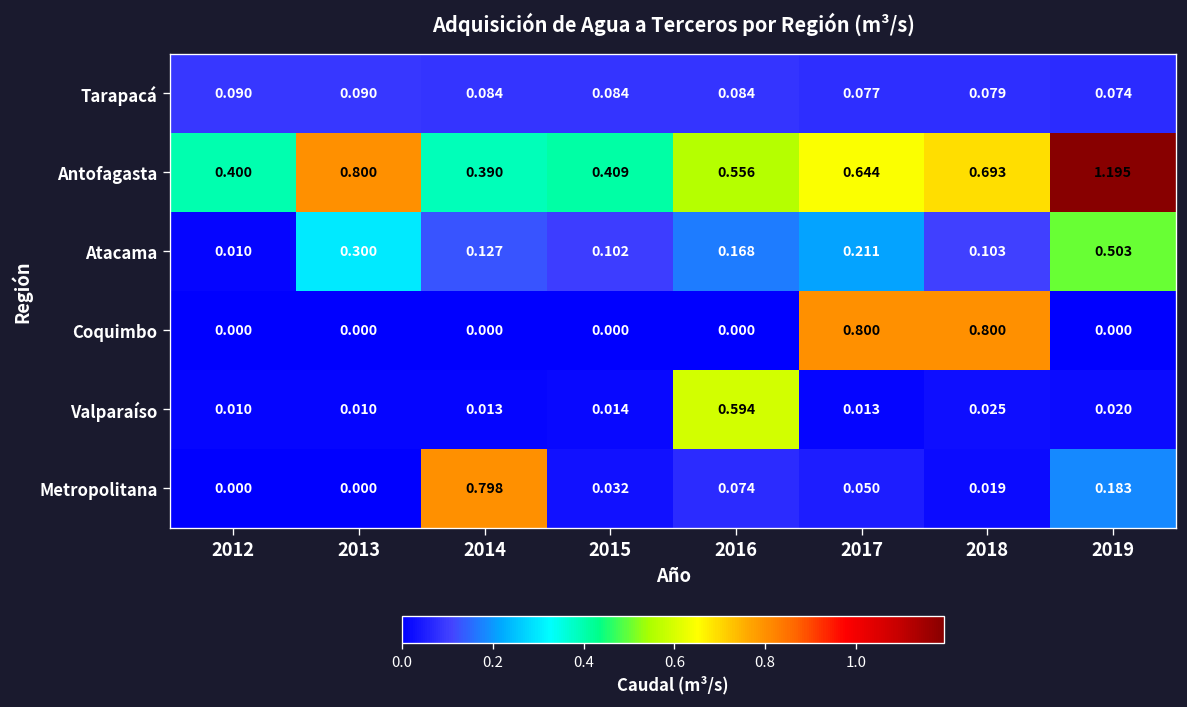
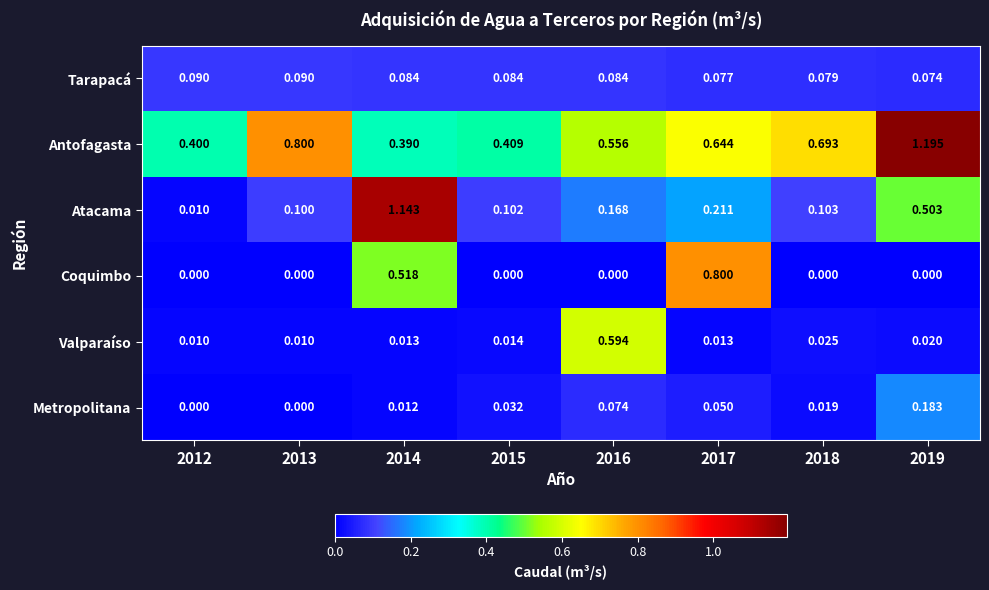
Atacama, 2013: 0.300 -> 0.100
Atacama, 2014: 0.127 -> 1.143
Coquimbo, 2014: 0.000 -> 0.518
Coquimbo, 2018: 0.800 -> 0.000
Metropolitana, 2014: 0.798 -> 0.012
